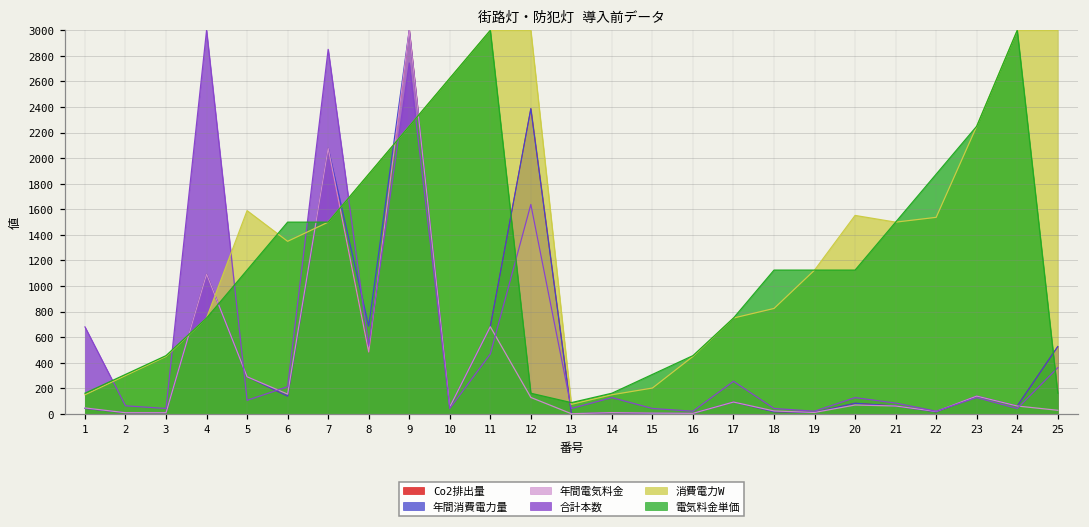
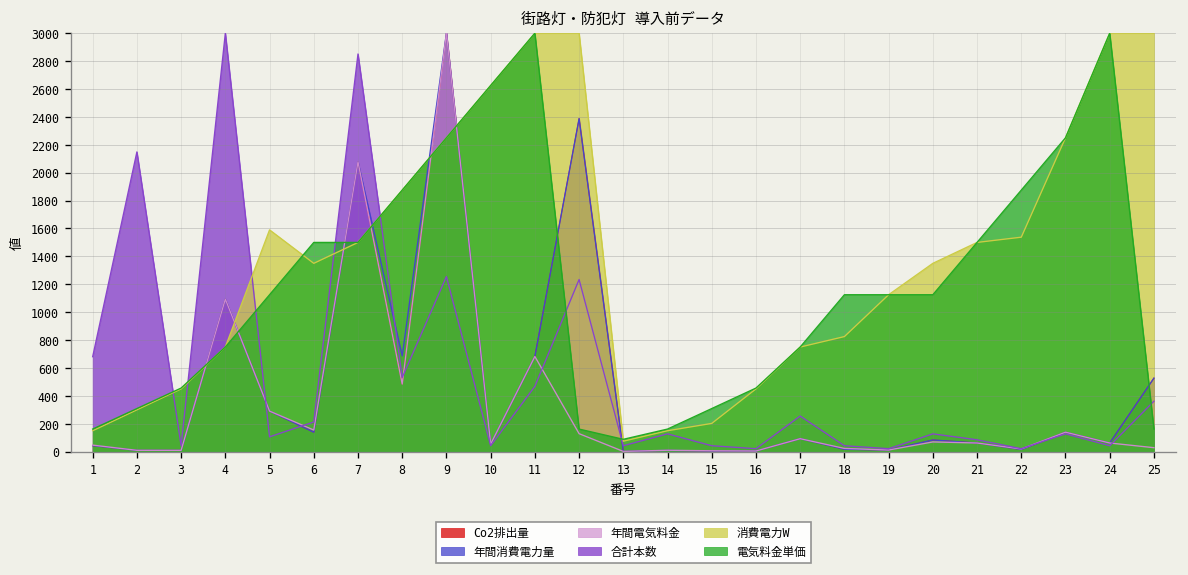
合計本数, 2: 60 -> 2150
合計本数, 9: 2740 -> 1260
合計本数, 12: 1640 -> 1230
消費電力W, 20: 1550 -> 1350
